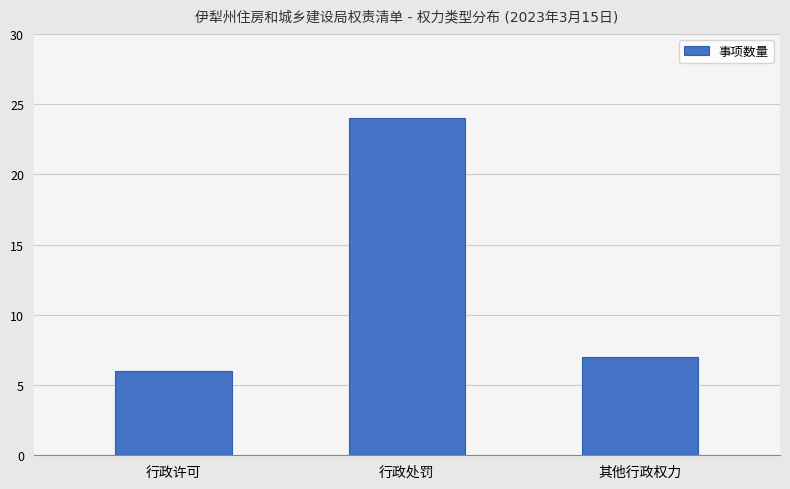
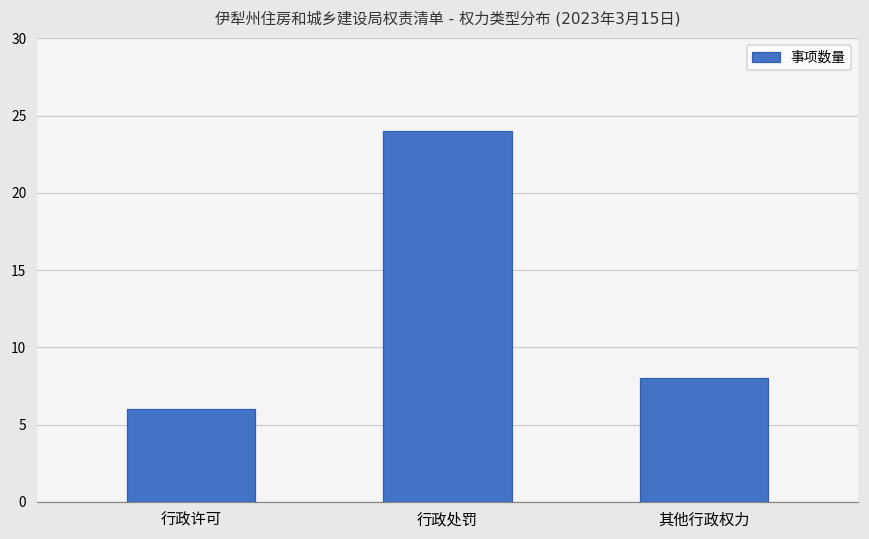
其他行政权力: 7 -> 8
